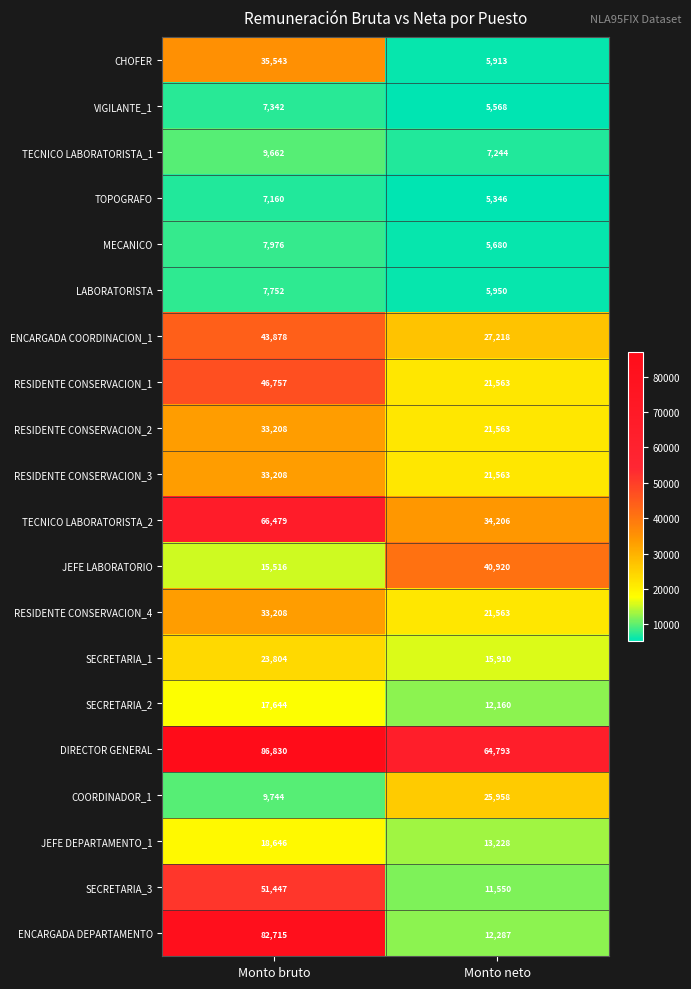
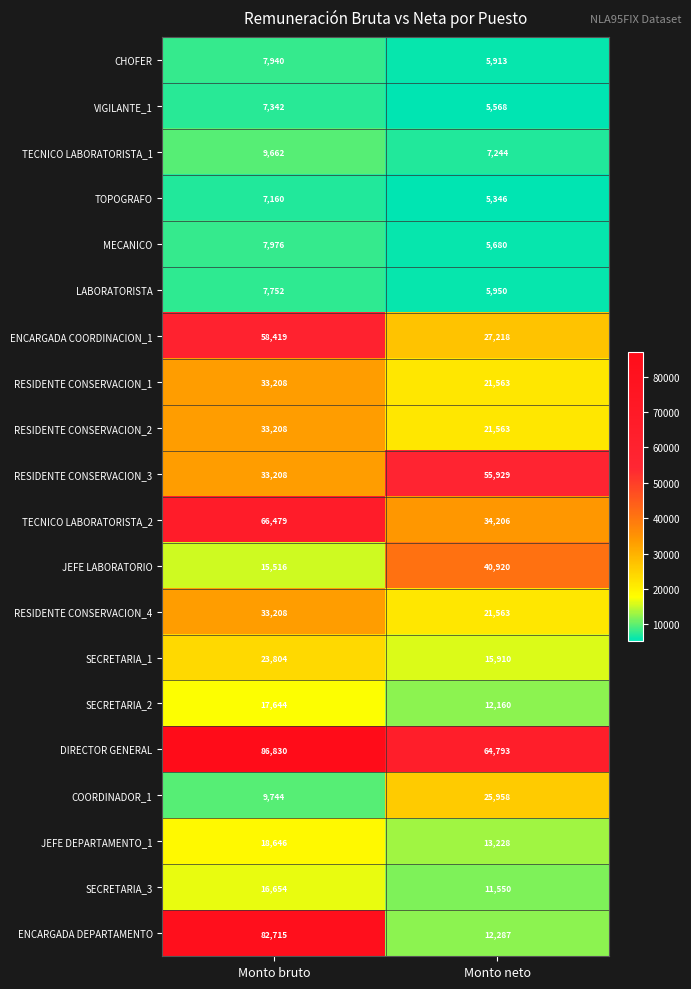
CHOFER, Monto bruto: 35,543 -> 7,940
ENCARGADA COORDINACION_1, Monto bruto: 43,878 -> 58,419
RESIDENTE CONSERVACION_1, Monto bruto: 46,757 -> 33,208
RESIDENTE CONSERVACION_3, Monto neto: 21,563 -> 55,929
SECRETARIA_3, Monto bruto: 51,447 -> 16,654
